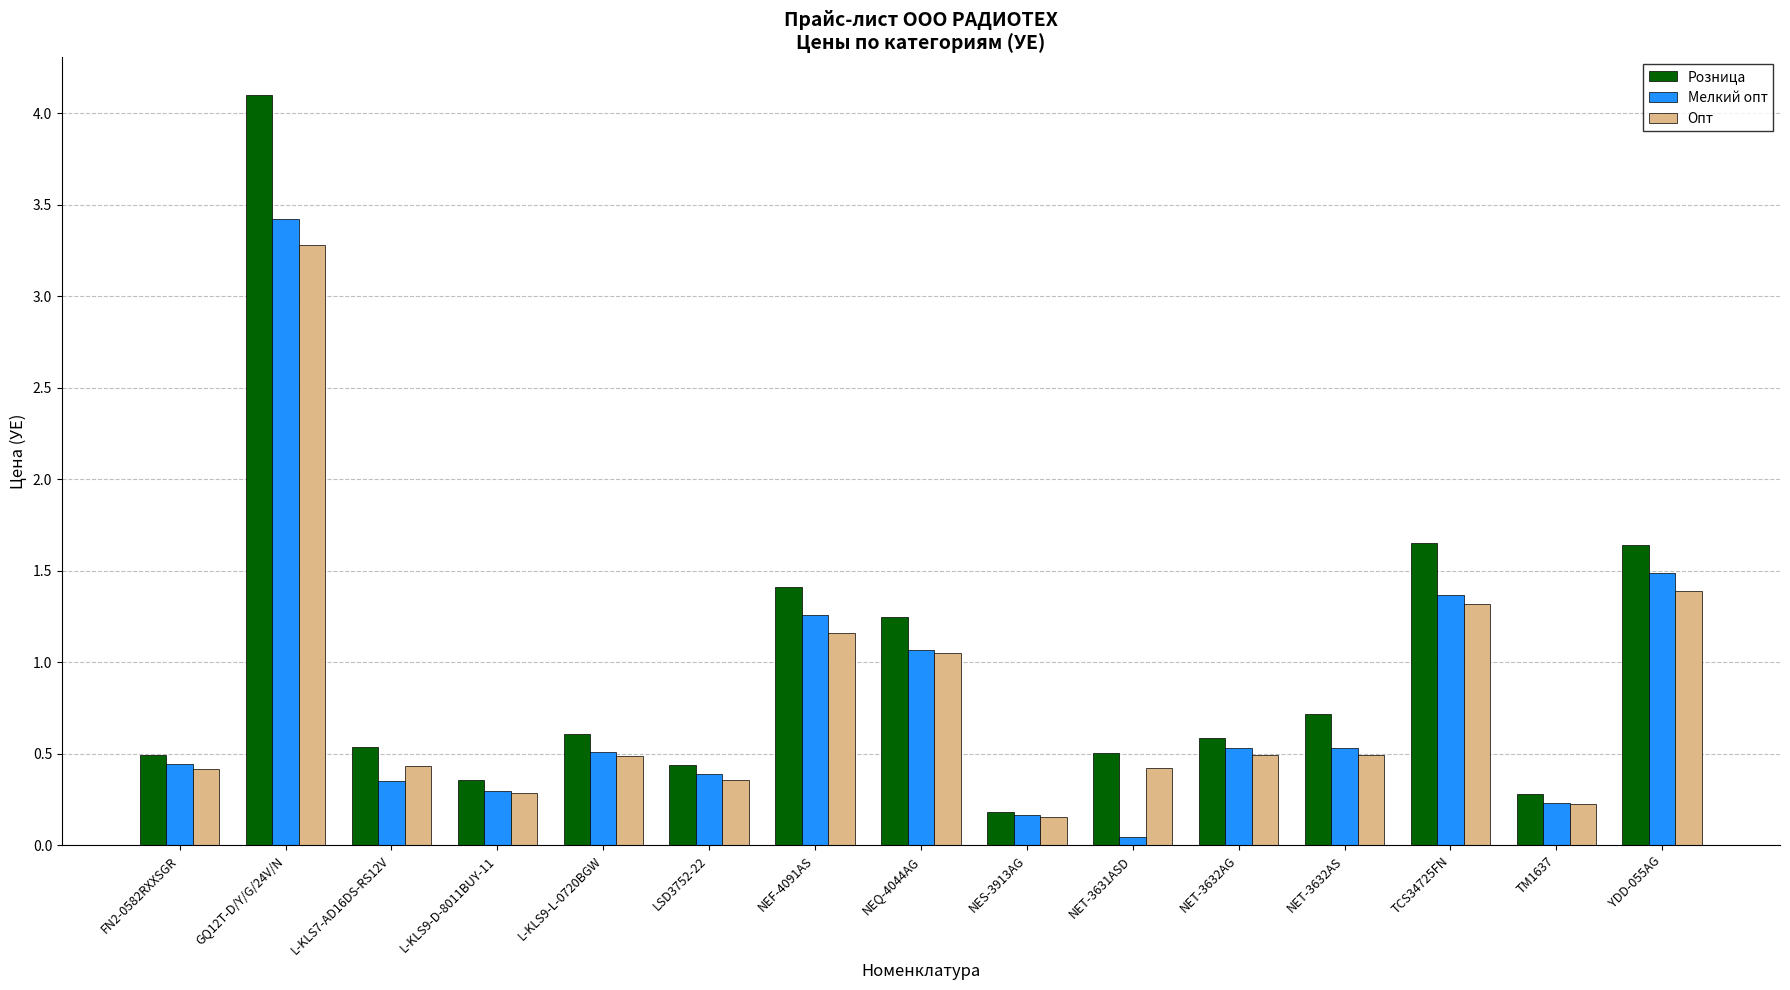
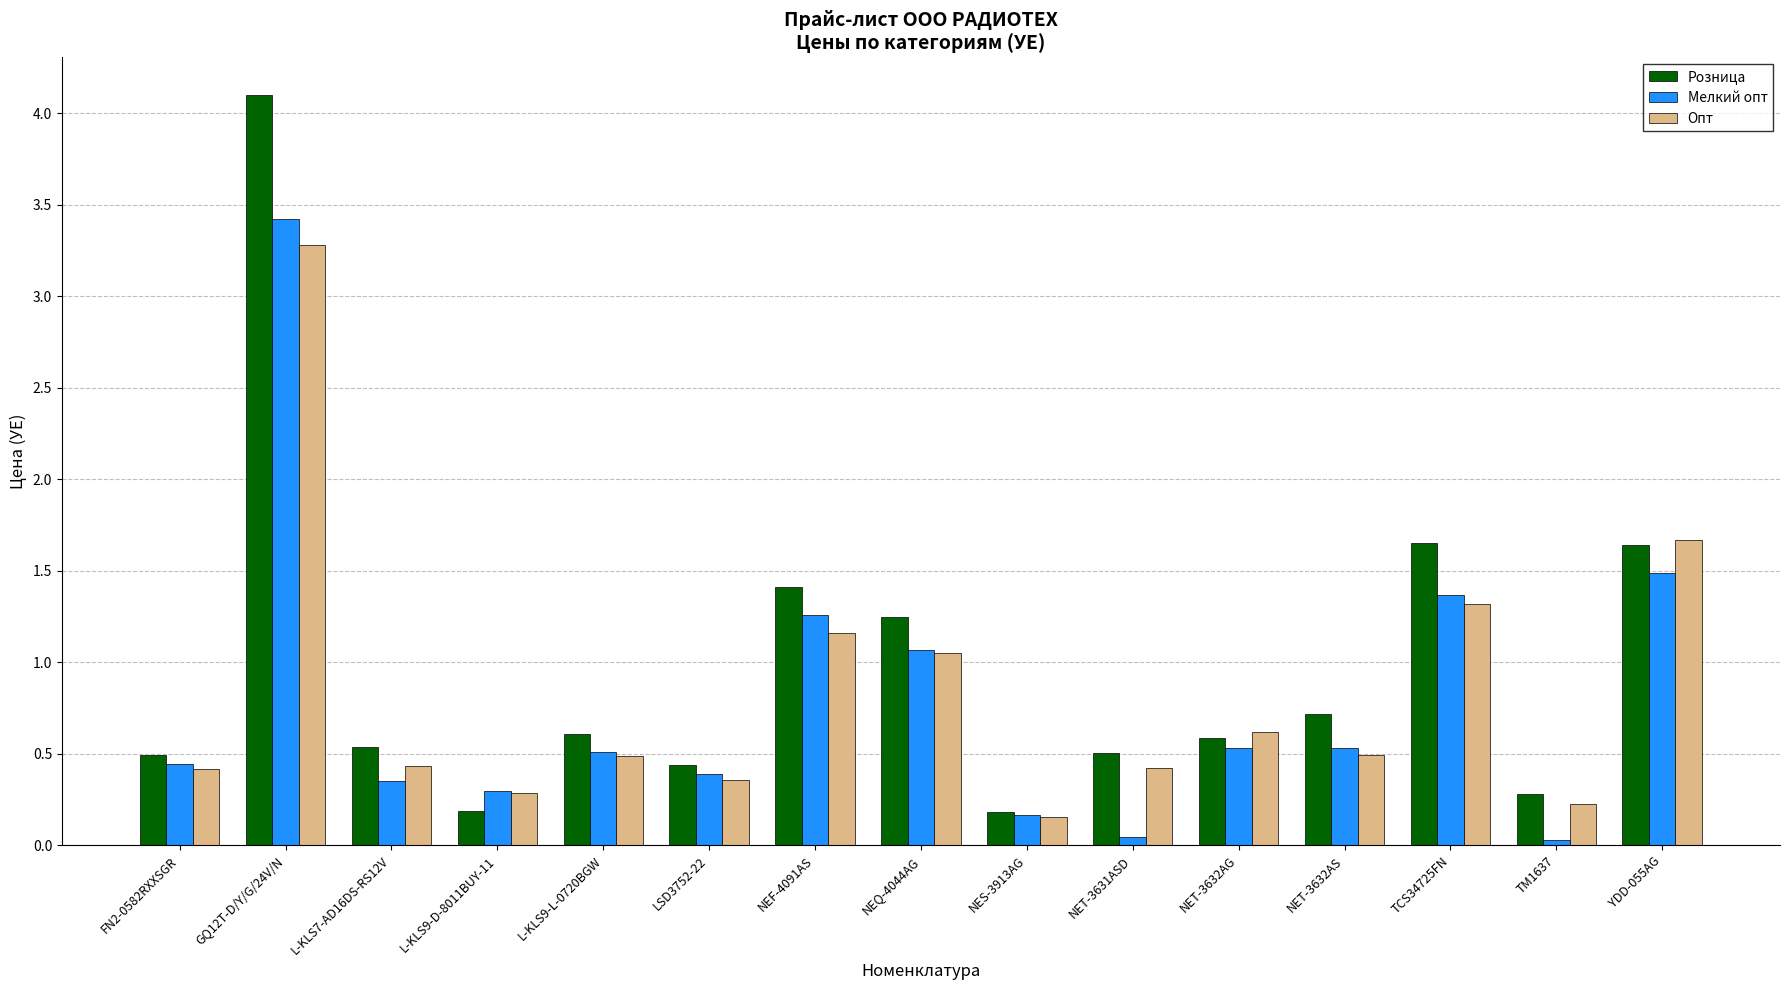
Розница, L-KLS9-D-8011BUY-11: 0.36 -> 0.19
Опт, NET-3632AG: 0.49 -> 0.62
Мелкий опт, TM1637: 0.23 -> 0.03
Опт, YDD-055AG: 1.39 -> 1.67
